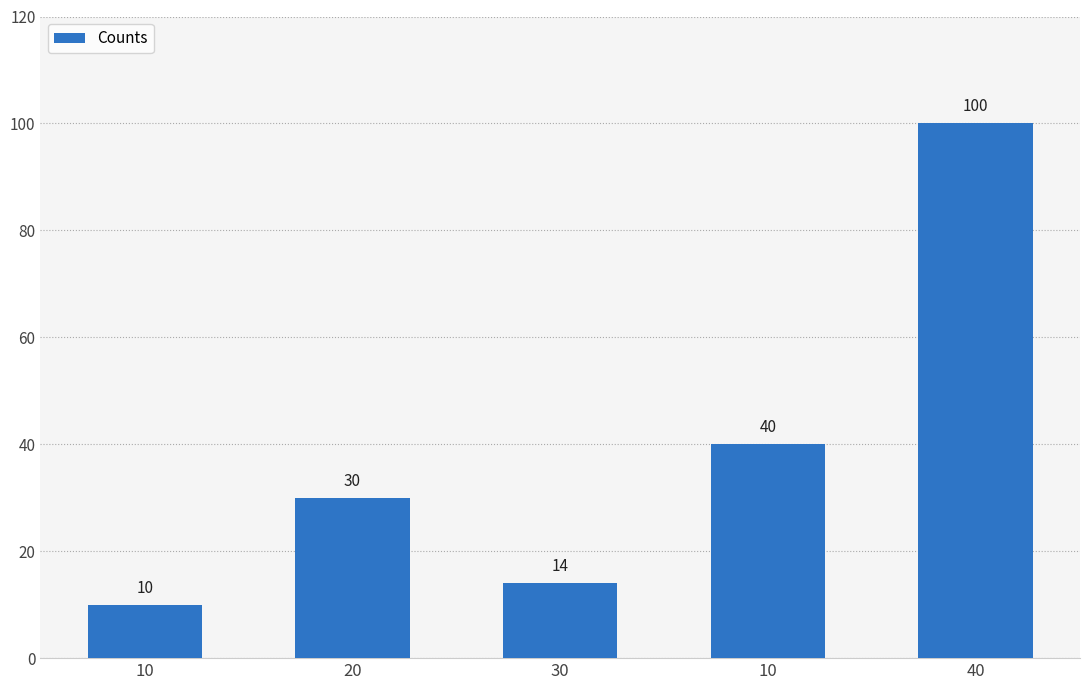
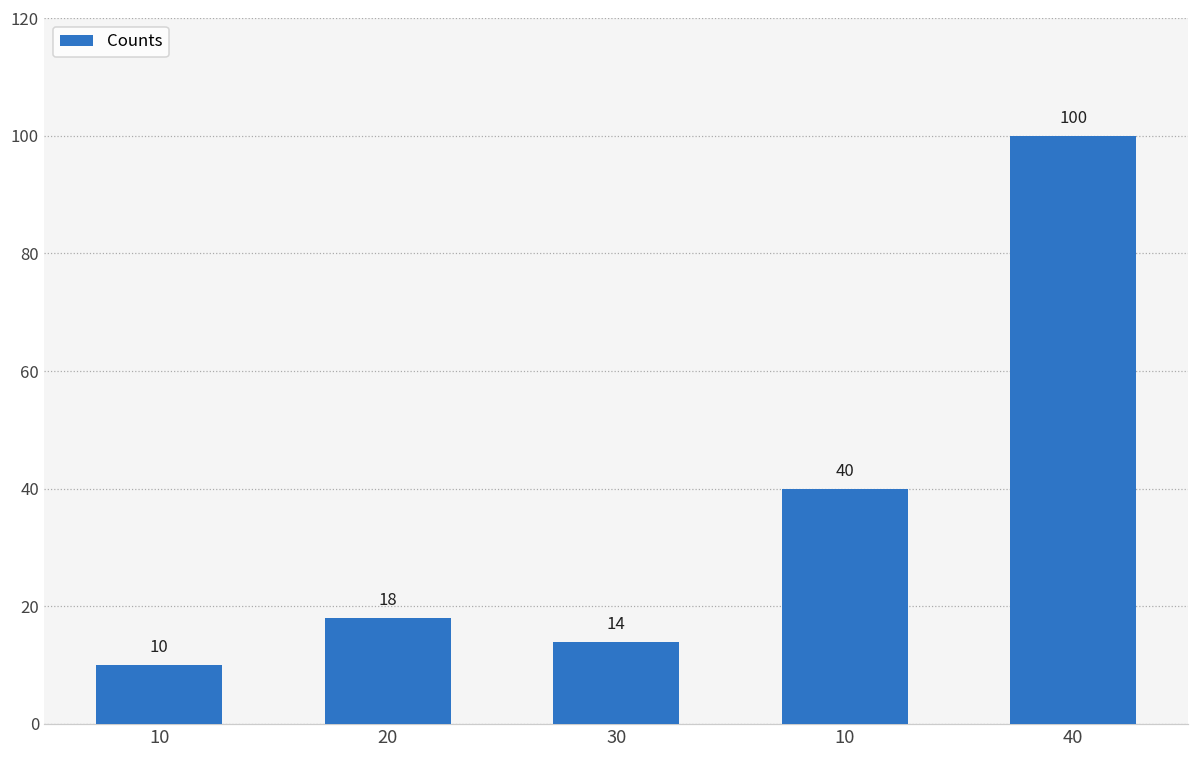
20: 30 -> 18
